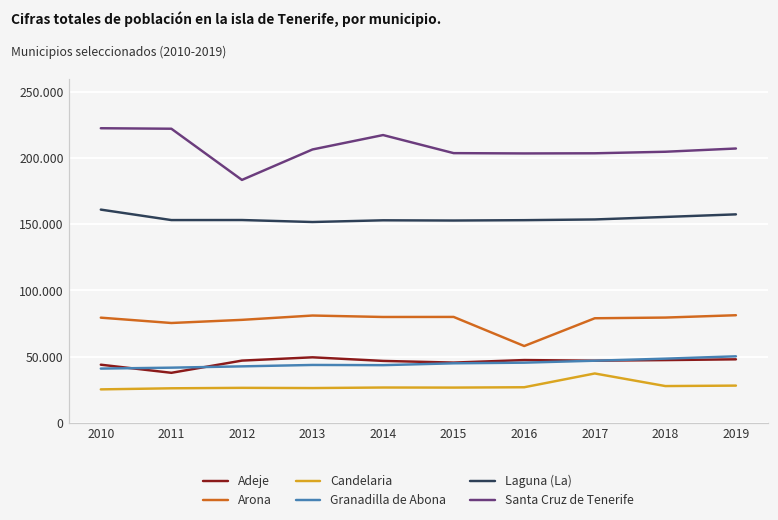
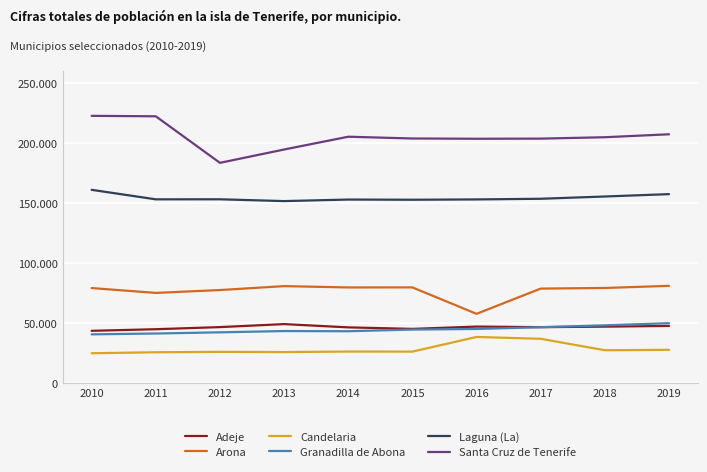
Adeje, 2011: 38 -> 45
Santa Cruz de Tenerife, 2013: 207 -> 195
Santa Cruz de Tenerife, 2014: 217 -> 205
Candelaria, 2016: 27 -> 39
